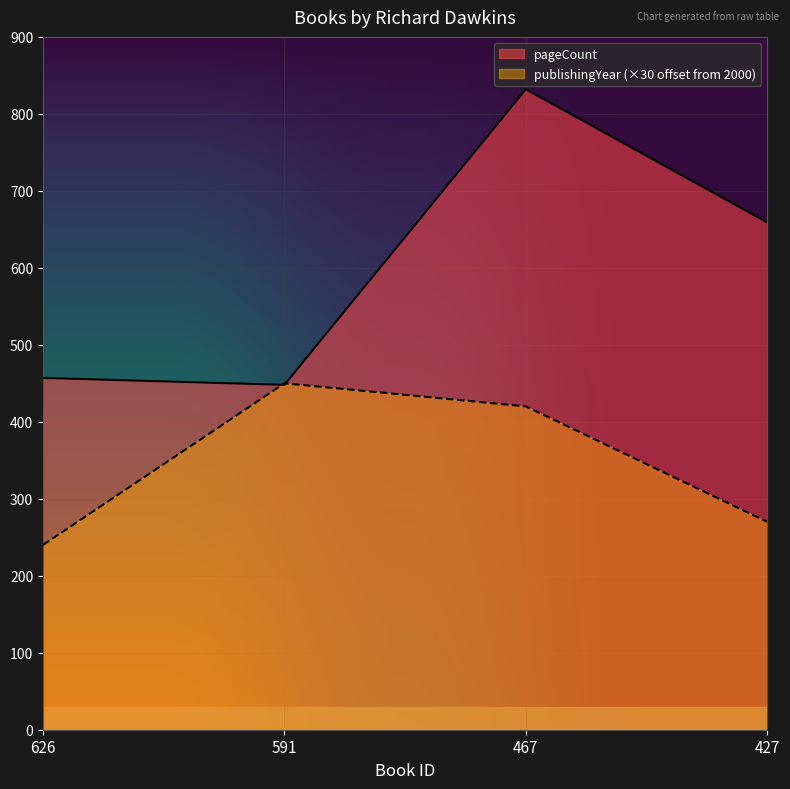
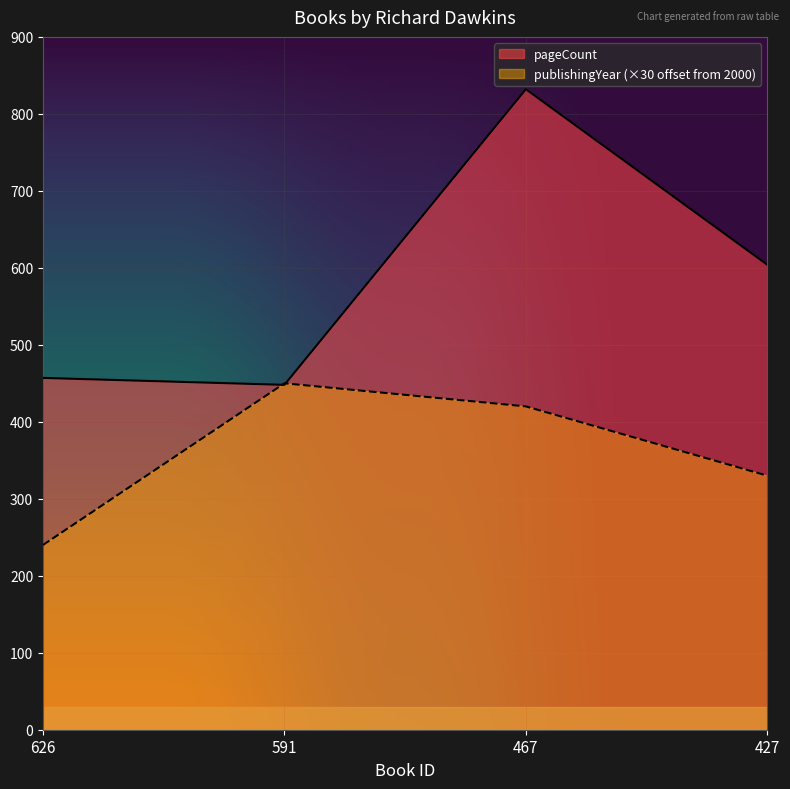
pageCount, 427: 660 -> 600
publishingYear (×30 offset from 2000), 427: 270 -> 330
